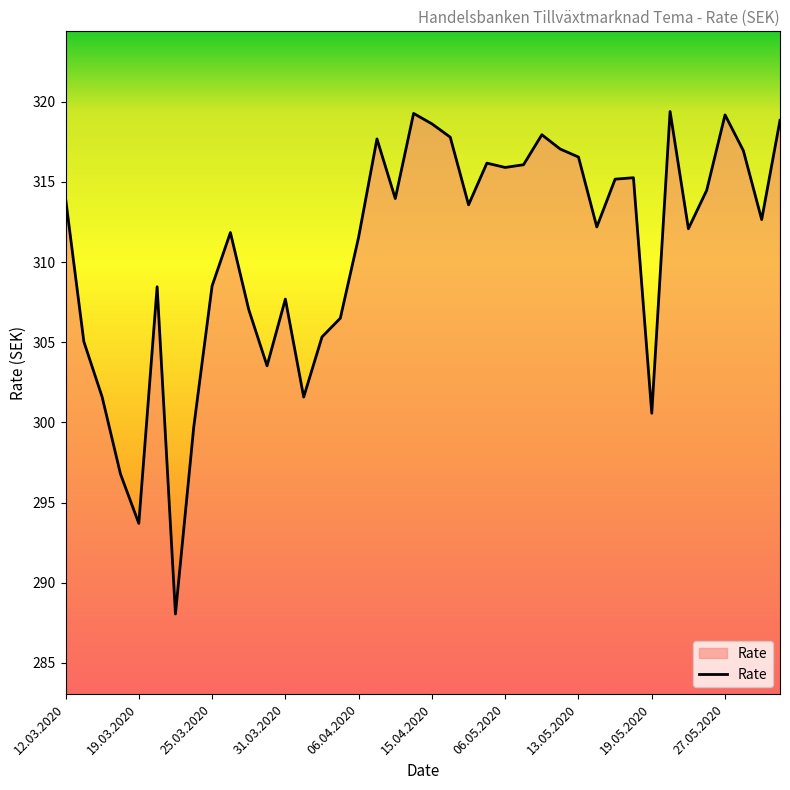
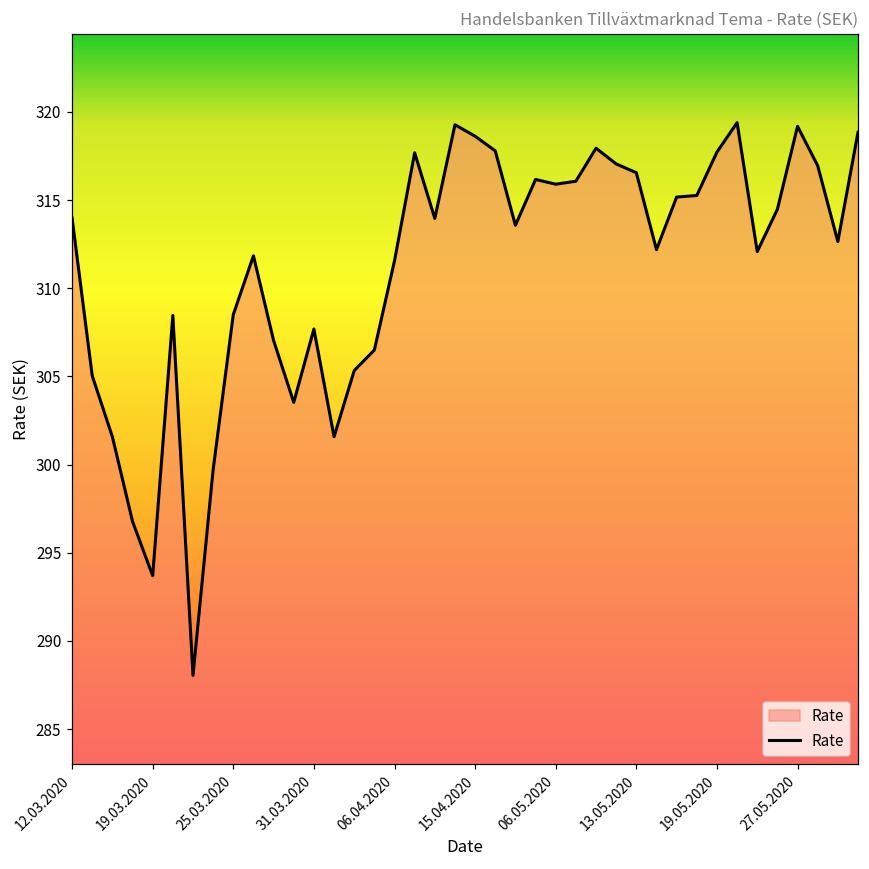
19.05.2020: 300.6 -> 317.7
